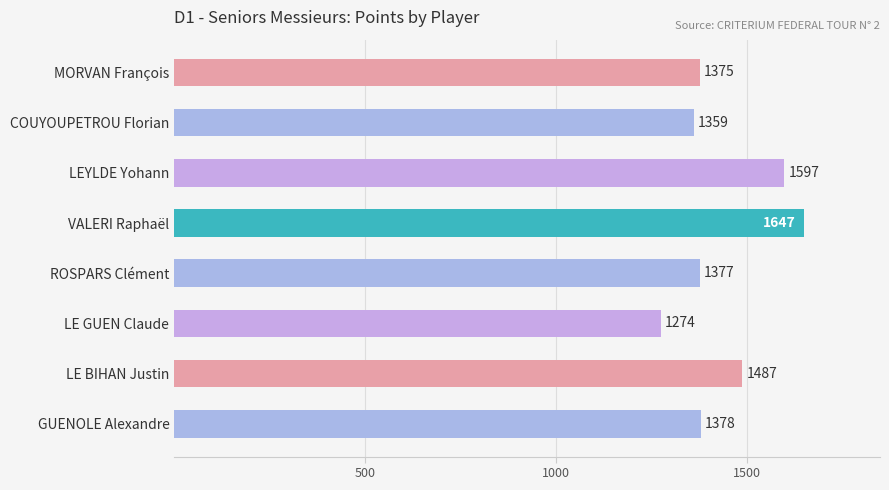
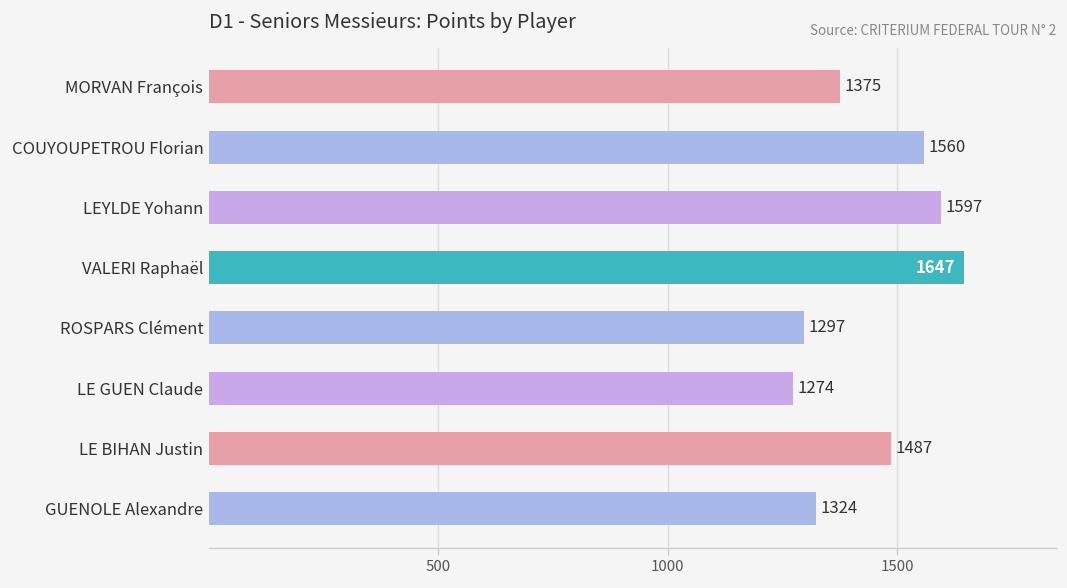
COUYOUPETROU Florian: 1359 -> 1560
ROSPARS Clément: 1377 -> 1297
GUENOLE Alexandre: 1378 -> 1324
